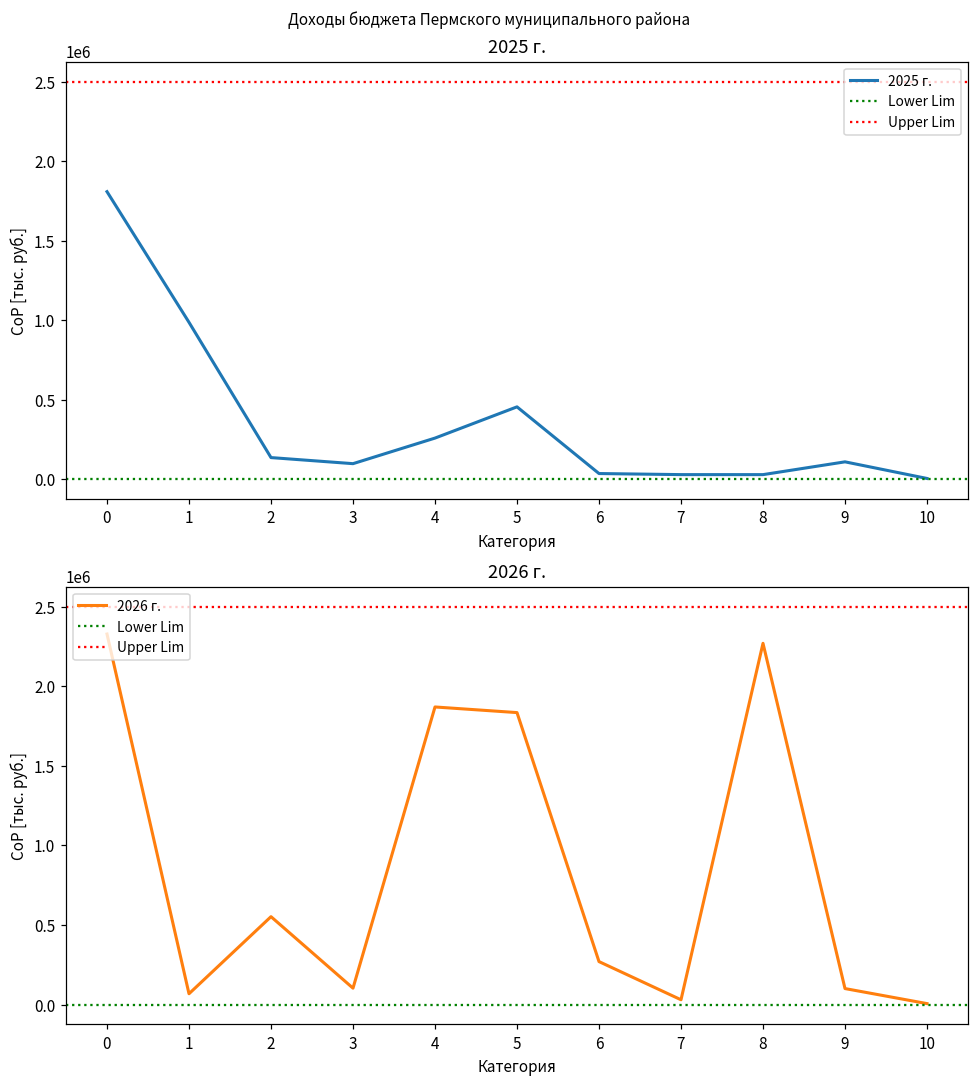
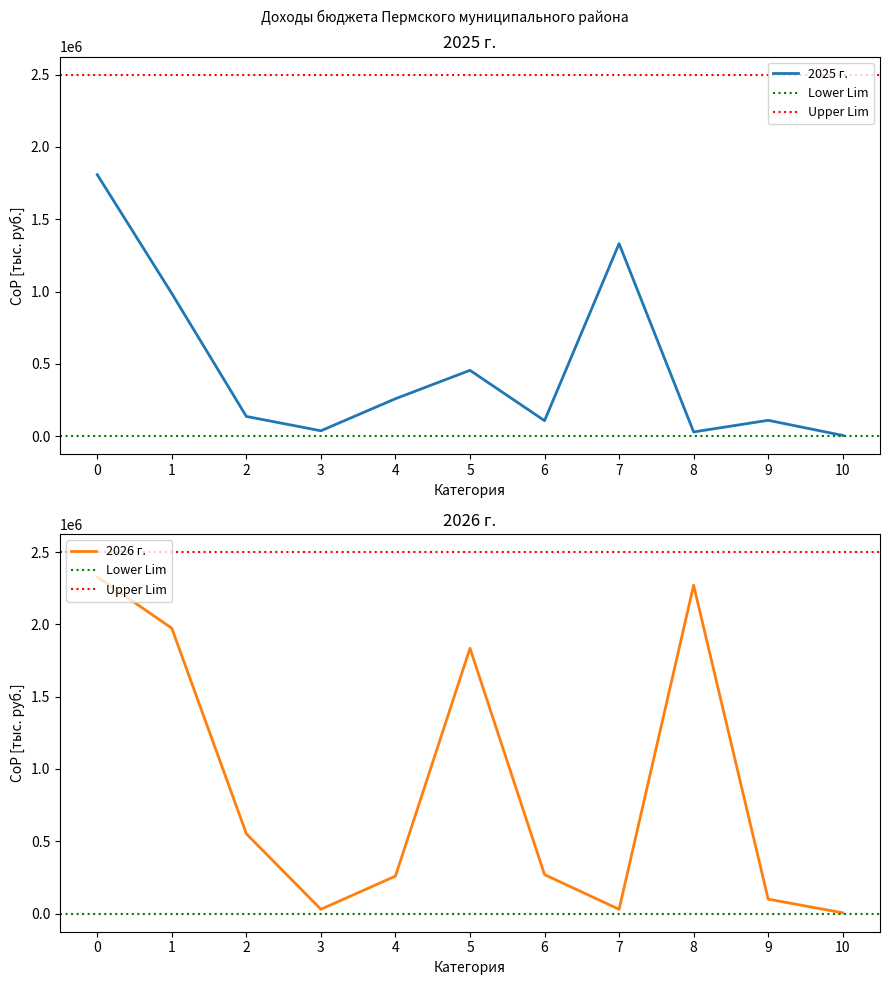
2025 г., 3: 100000 -> 40000
2025 г., 6: 40000 -> 110000
2025 г., 7: 30000 -> 1330000
2026 г., 1: 70000 -> 1970000
2026 г., 3: 100000 -> 30000
2026 г., 4: 1870000 -> 260000
